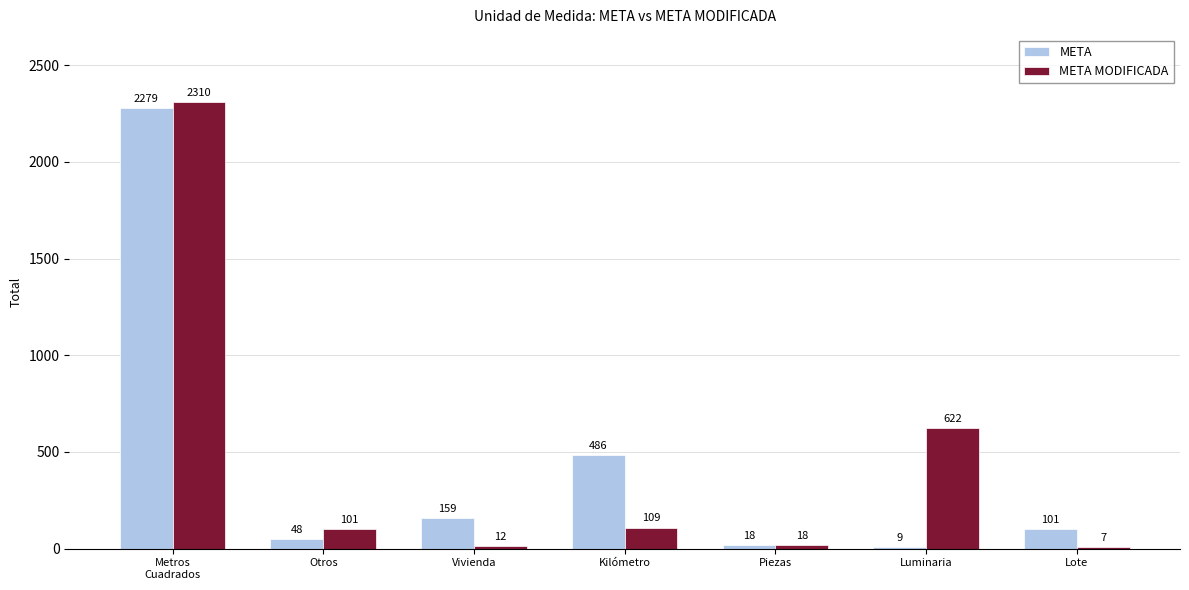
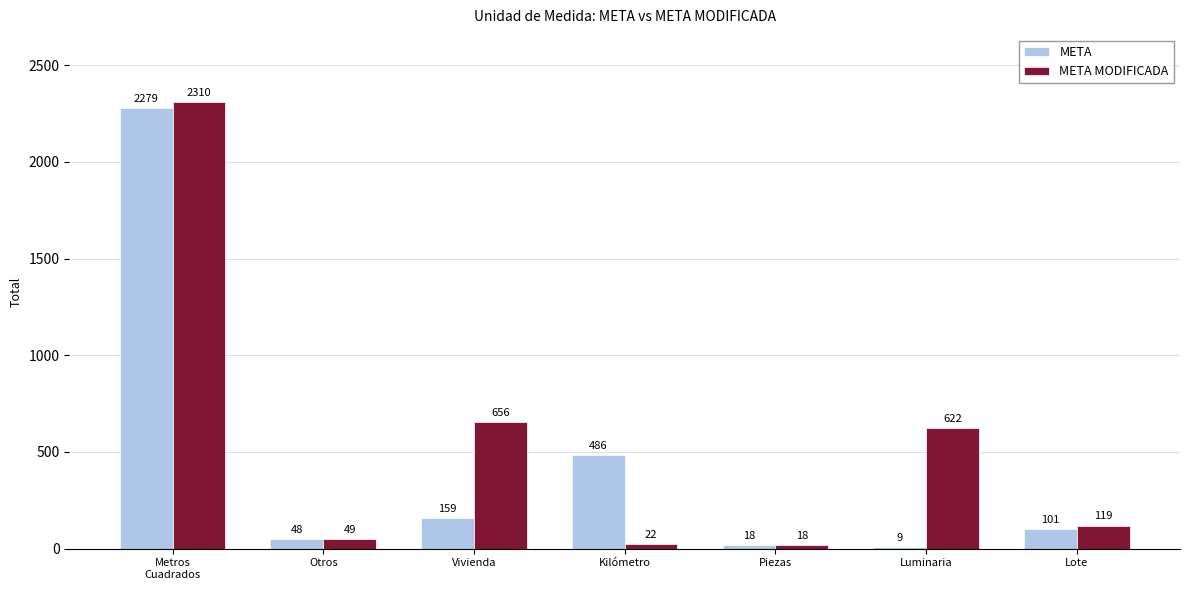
META MODIFICADA, Otros: 101 -> 49
META MODIFICADA, Vivienda: 12 -> 656
META MODIFICADA, Kilómetro: 109 -> 22
META MODIFICADA, Lote: 7 -> 119
